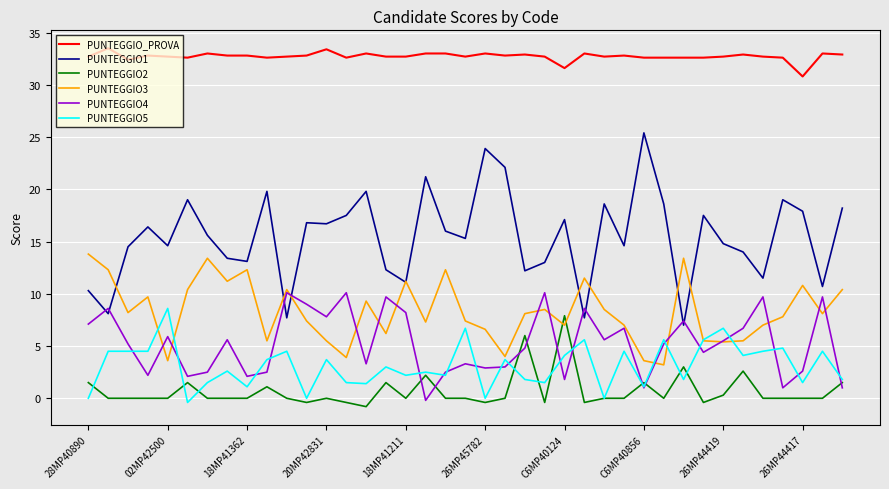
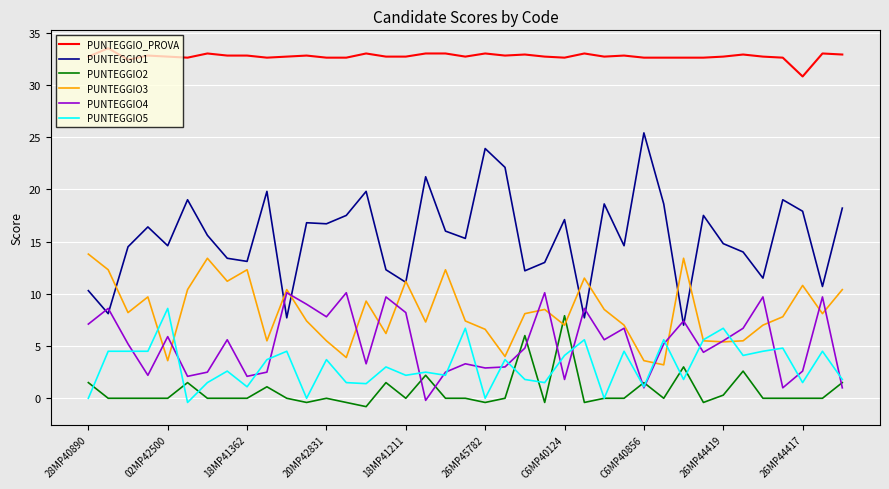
PUNTEGGIO_PROVA, 20MP42831: 33.4 -> 32.6
PUNTEGGIO_PROVA, C6MP40124: 31.6 -> 32.6
